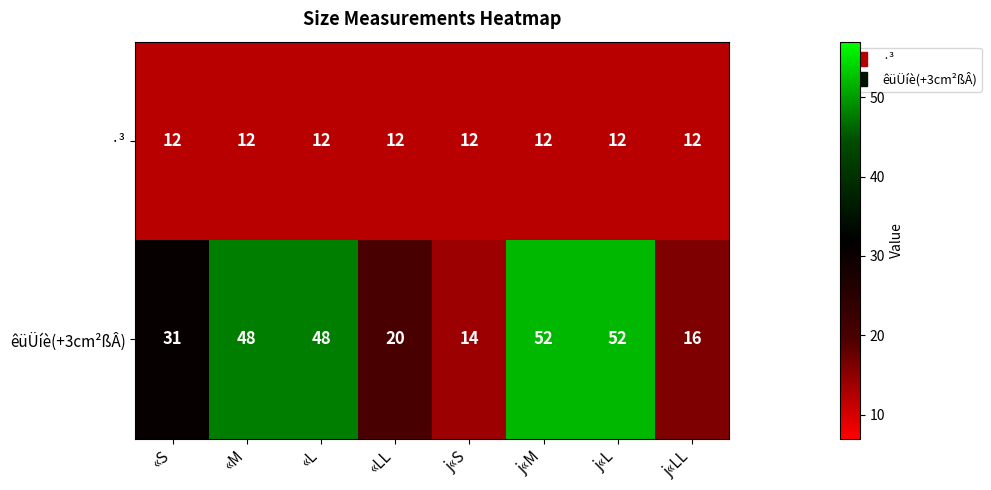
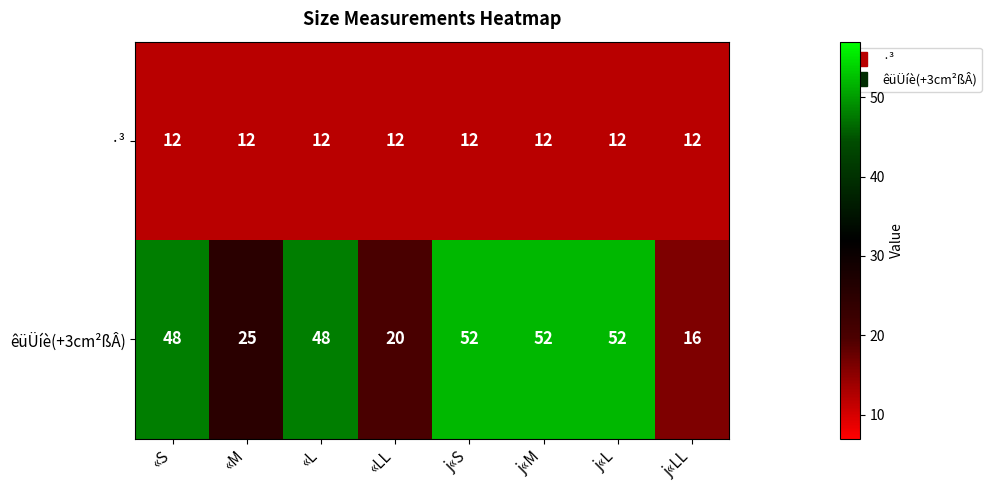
êüÜíè(+3cm²ßÂ), «S: 31 -> 48
êüÜíè(+3cm²ßÂ), «M: 48 -> 25
êüÜíè(+3cm²ßÂ), j«S: 14 -> 52
